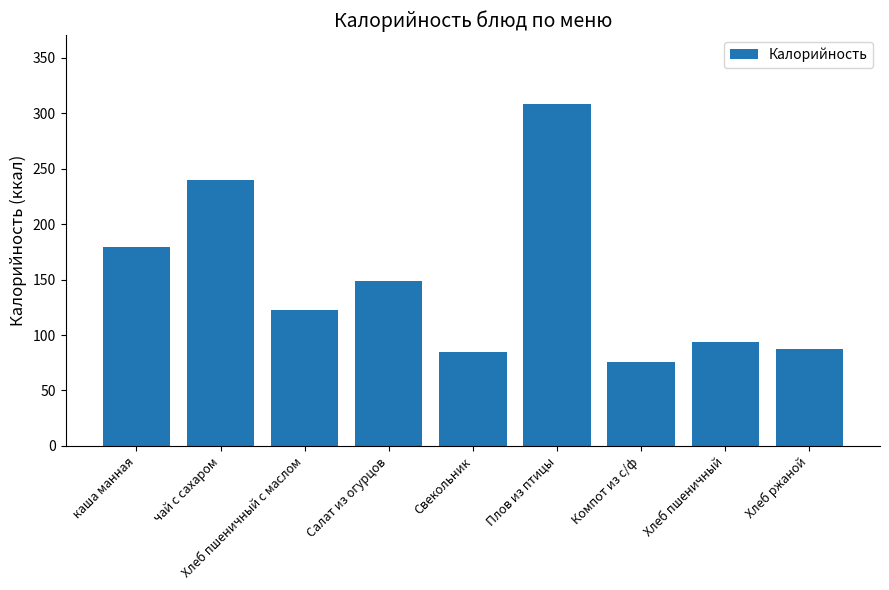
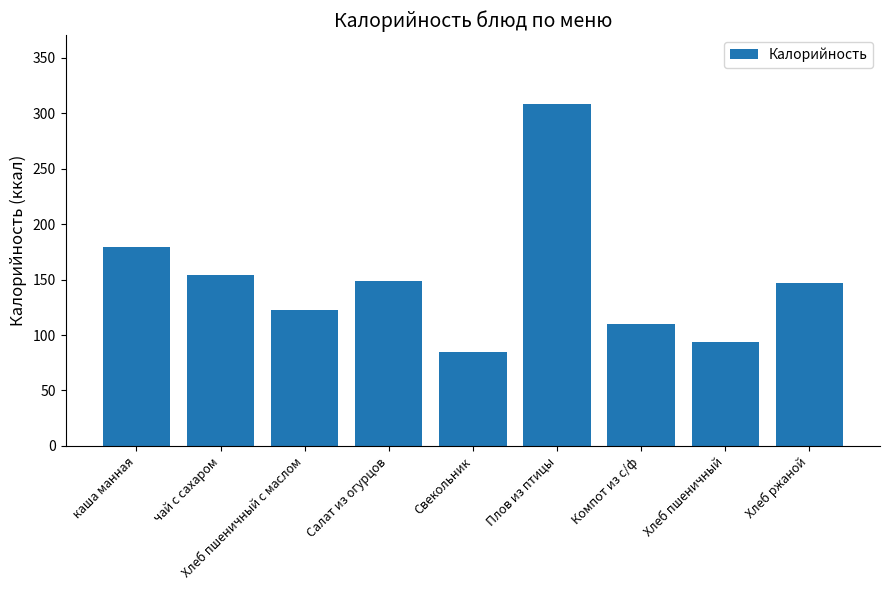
чай с сахаром: 240 -> 154
Компот из с/ф: 76 -> 110
Хлеб ржаной: 87 -> 147
